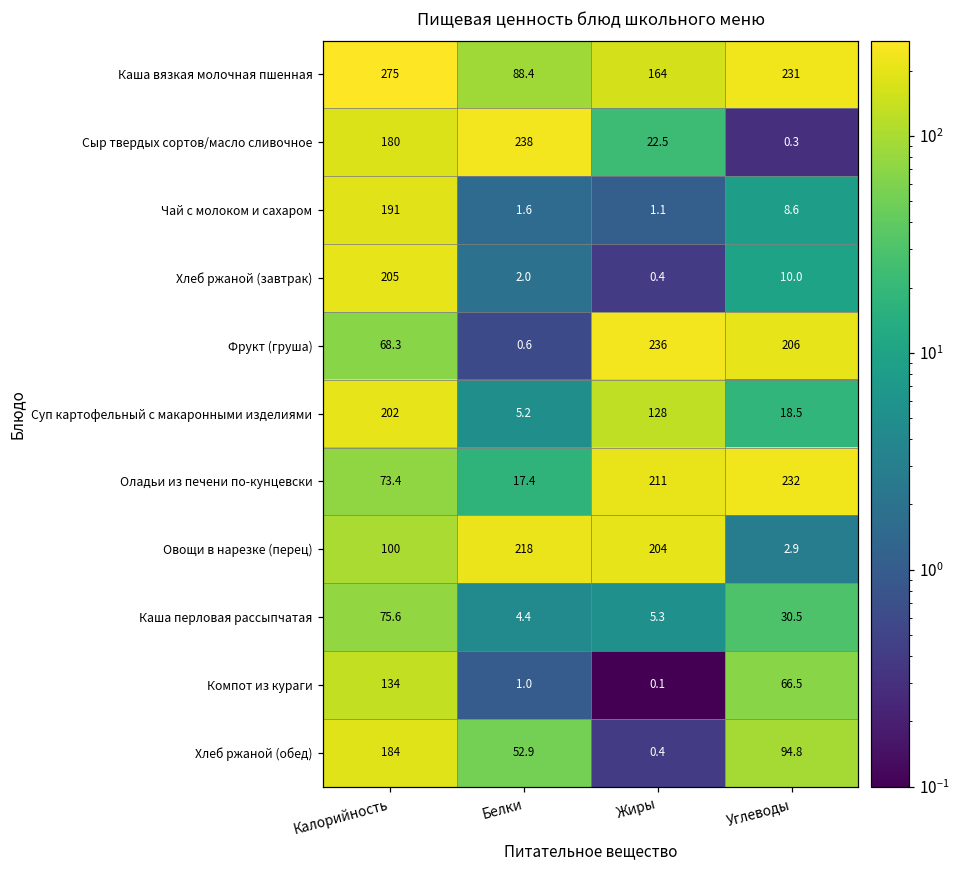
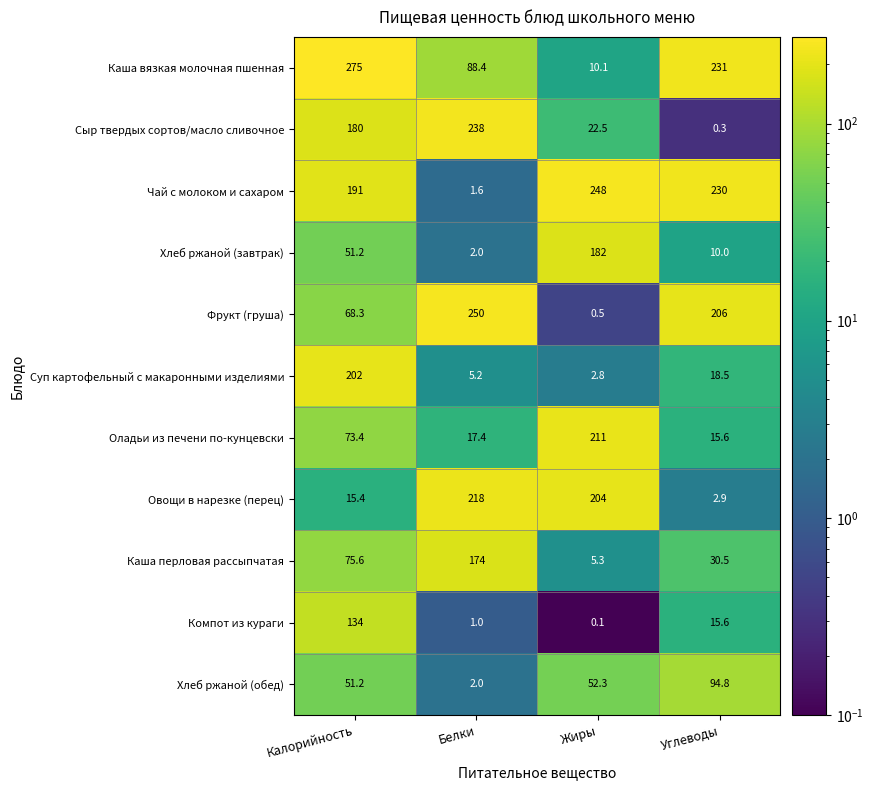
Каша вязкая молочная пшенная, Жиры: 164 -> 10.1
Чай с молоком и сахаром, Жиры: 1.1 -> 248
Чай с молоком и сахаром, Углеводы: 8.6 -> 230
Хлеб ржаной (завтрак), Калорийность: 205 -> 51.2
Хлеб ржаной (завтрак), Жиры: 0.4 -> 182
Фрукт (груша), Белки: 0.6 -> 250
Фрукт (груша), Жиры: 236 -> 0.5
Суп картофельный с макаронными изделиями, Жиры: 128 -> 2.8
Оладьи из печени по-кунцевски, Углеводы: 232 -> 15.6
Овощи в нарезке (перец), Калорийность: 100 -> 15.4
Каша перловая рассыпчатая, Белки: 4.4 -> 174
Компот из кураги, Углеводы: 66.5 -> 15.6
Хлеб ржаной (обед), Калорийность: 184 -> 51.2
Хлеб ржаной (обед), Белки: 52.9 -> 2.0
Хлеб ржаной (обед), Жиры: 0.4 -> 52.3
